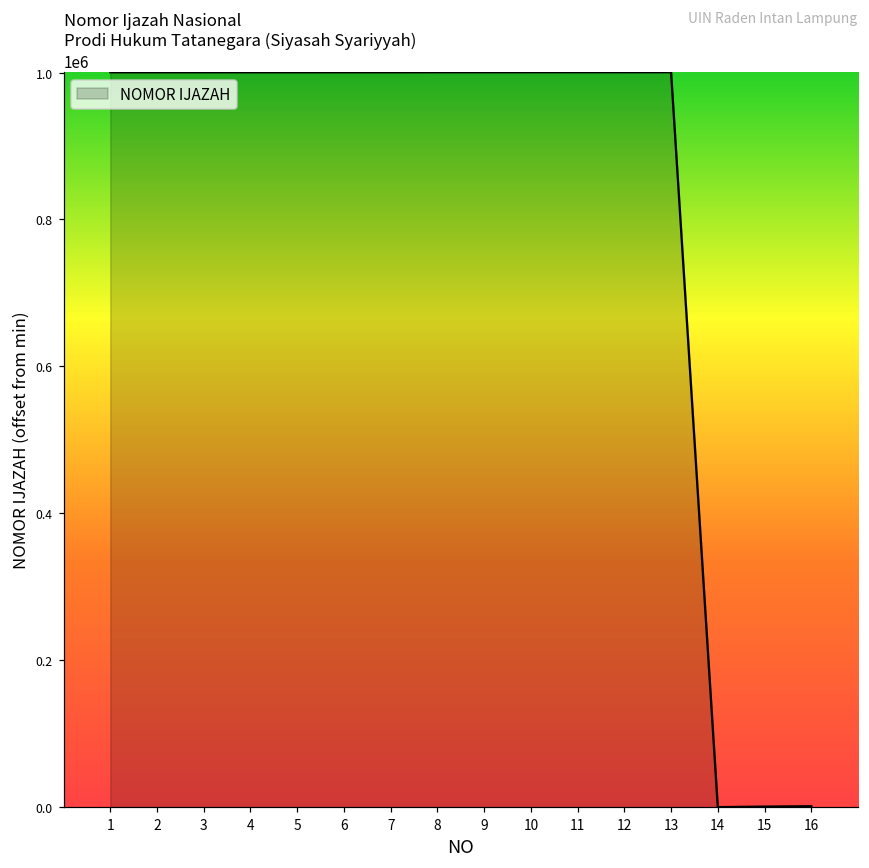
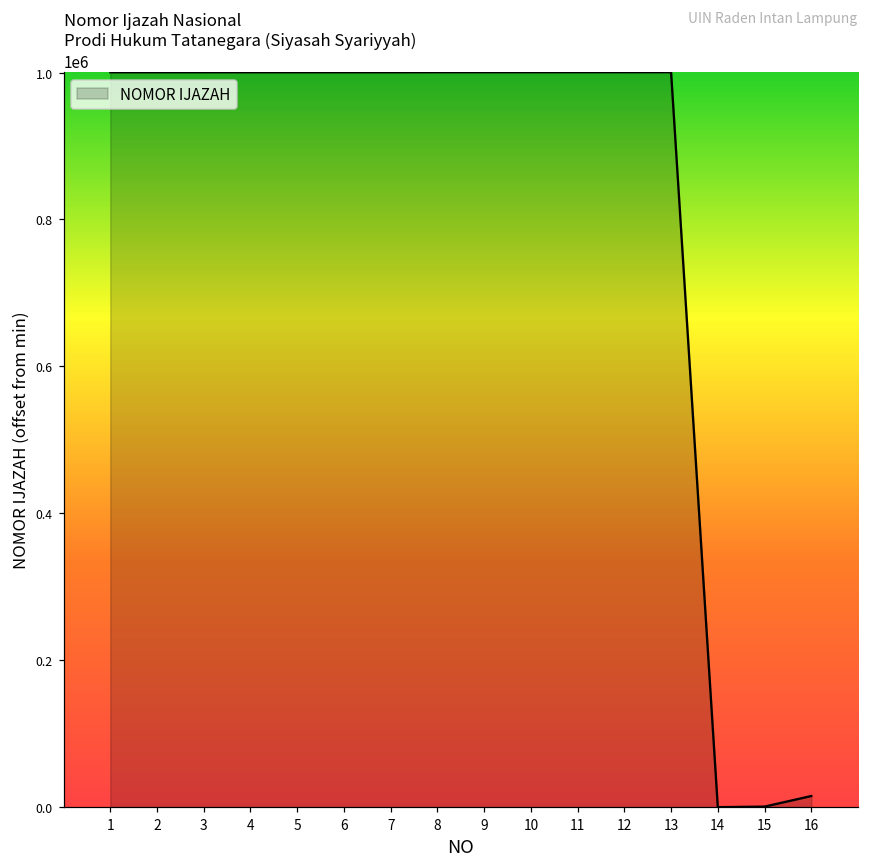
16: 0 -> 20000
